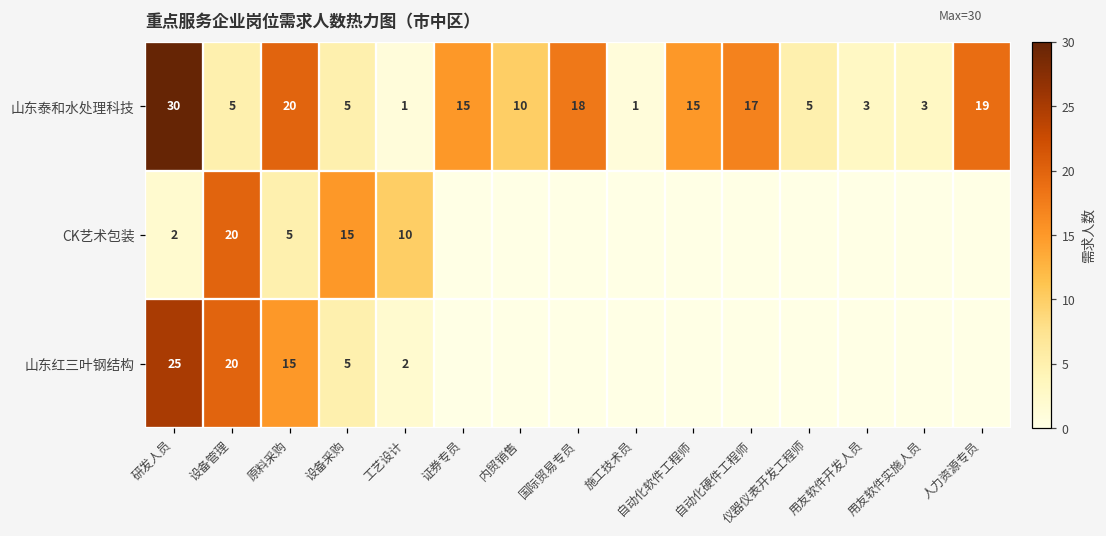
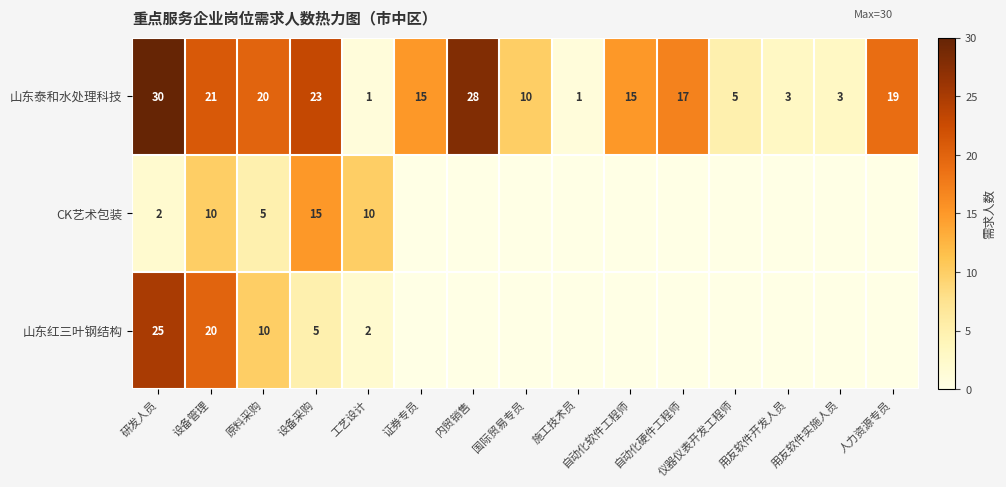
山东泰和水处理科技, 设备管理: 5 -> 21
山东泰和水处理科技, 设备采购: 5 -> 23
山东泰和水处理科技, 内贸销售: 10 -> 28
山东泰和水处理科技, 国际贸易专员: 18 -> 10
CK艺术包装, 设备管理: 20 -> 10
山东红三叶钢结构, 原料采购: 15 -> 10
